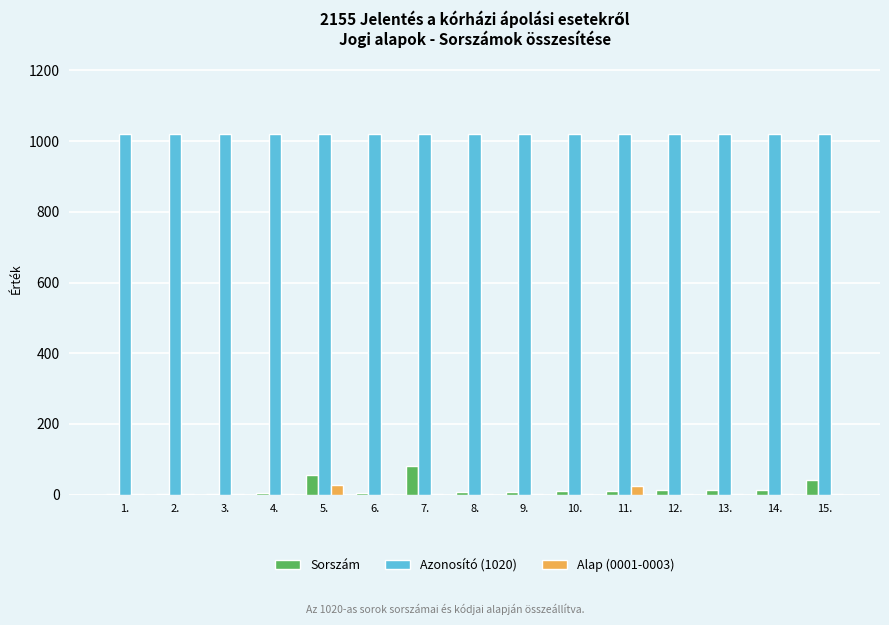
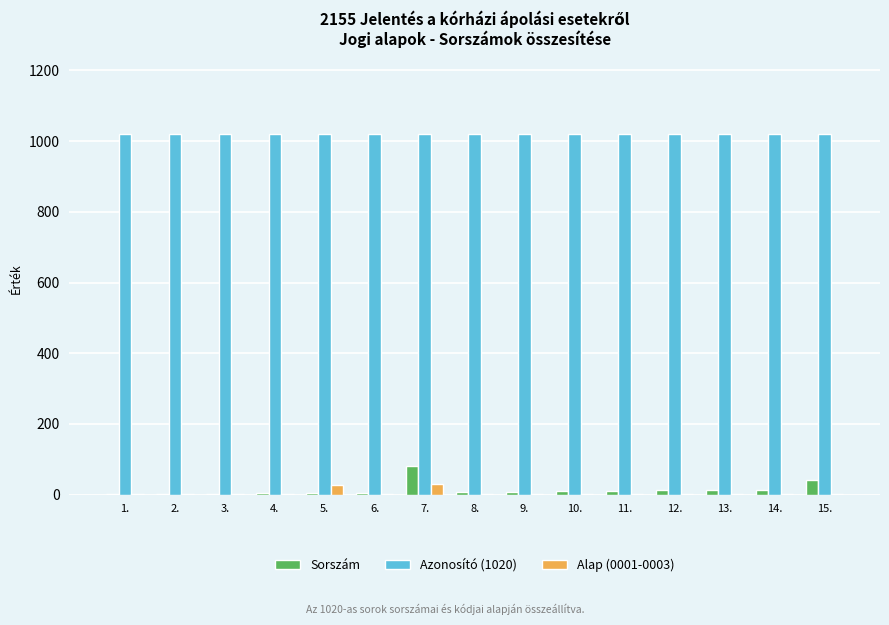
Sorszám, 5.: 60 -> 10
Alap (0001-0003), 7.: 0 -> 30
Alap (0001-0003), 11.: 30 -> 0
